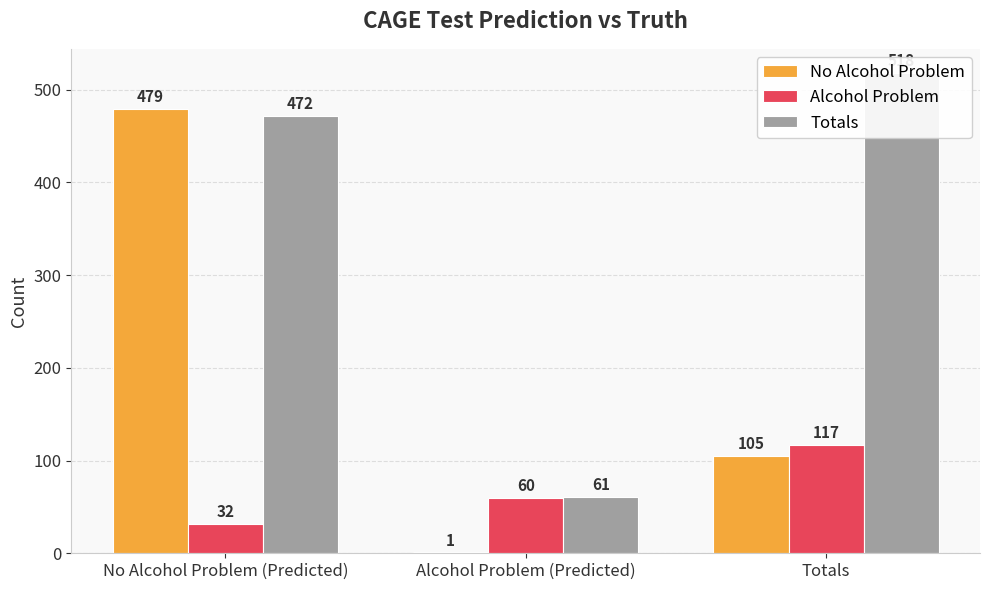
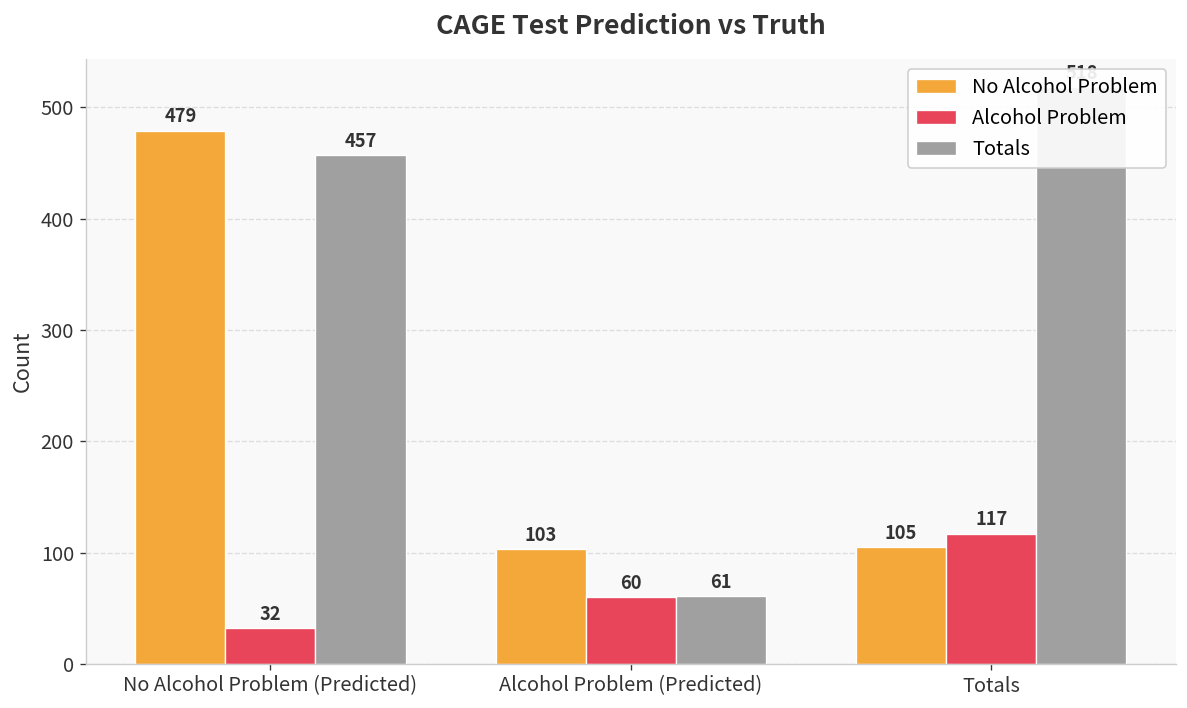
Totals, No Alcohol Problem (Predicted): 472 -> 457
No Alcohol Problem, Alcohol Problem (Predicted): 1 -> 103
